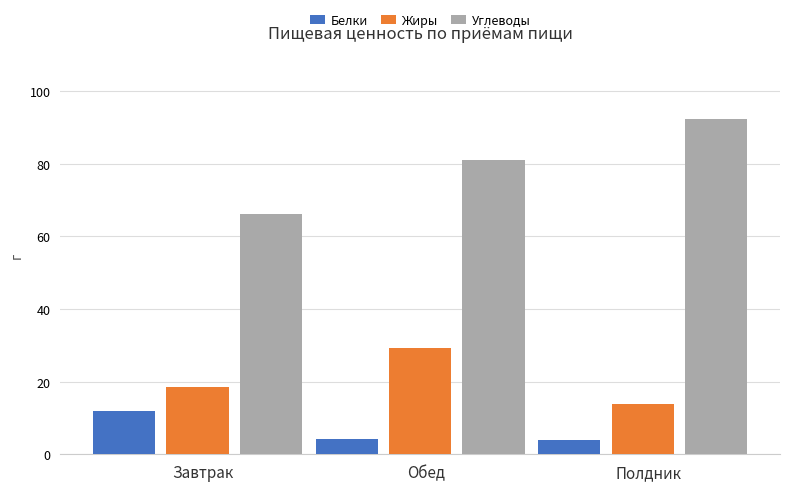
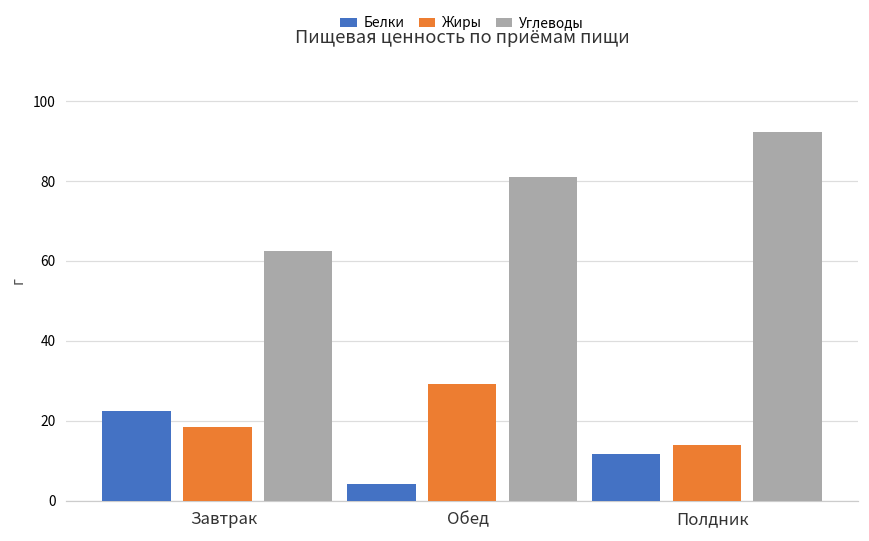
Белки, Завтрак: 12 -> 22
Углеводы, Завтрак: 66 -> 63
Белки, Полдник: 4 -> 12
